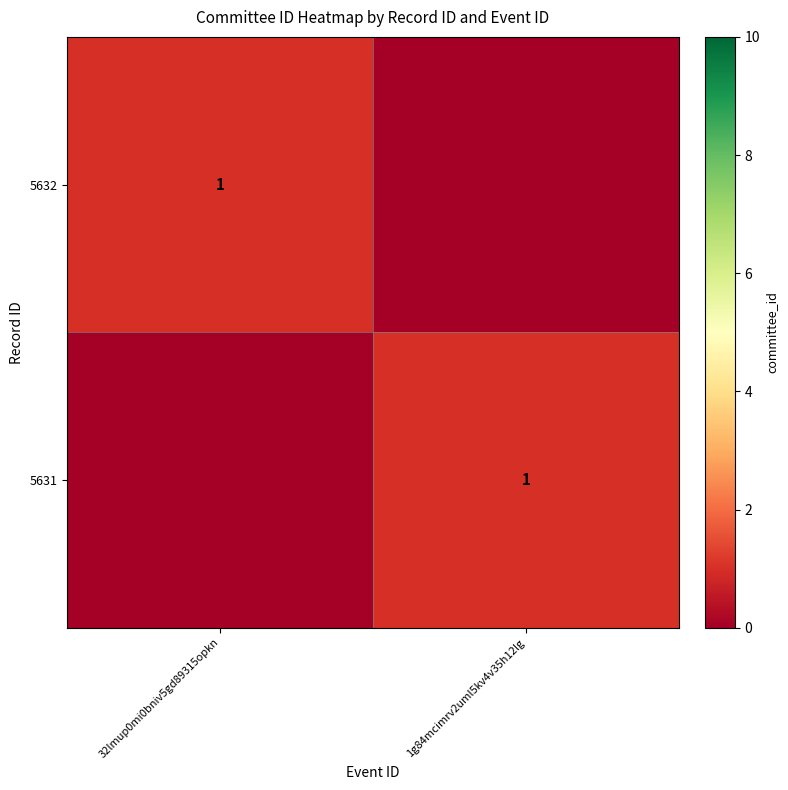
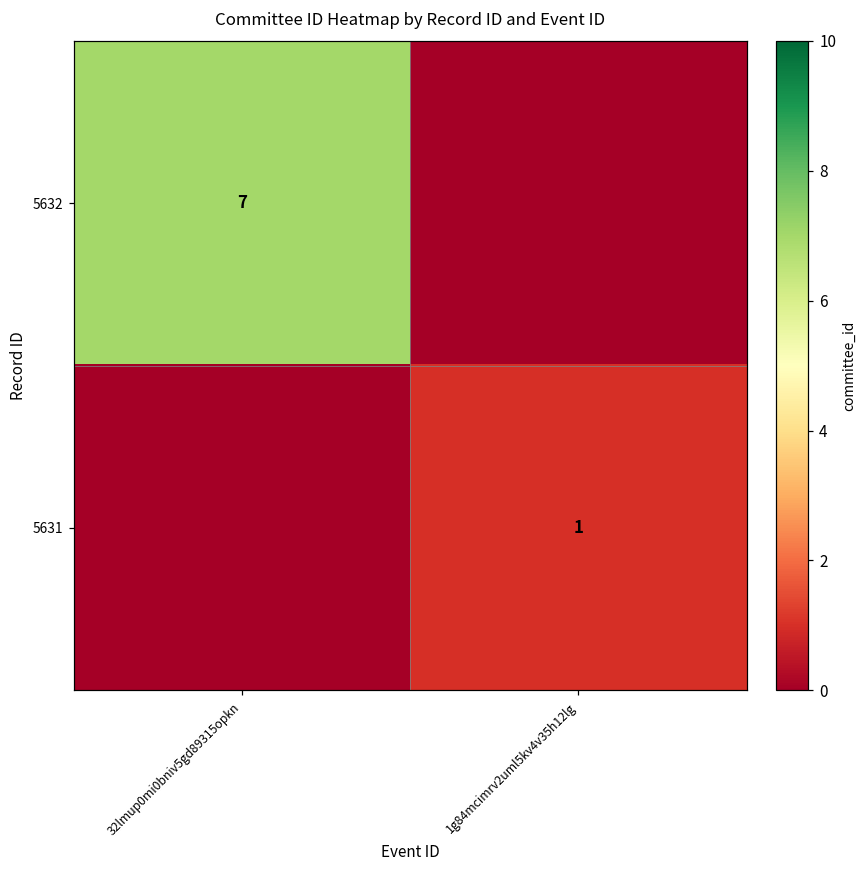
5632, 32lmup0mi0bniv5gd89315opkn: 1 -> 7
